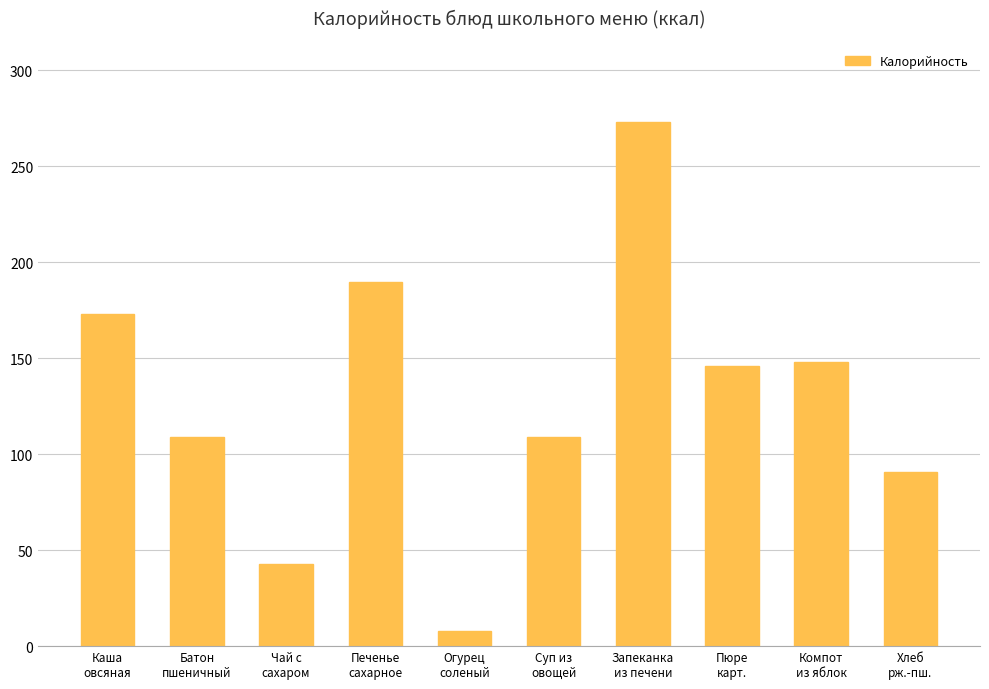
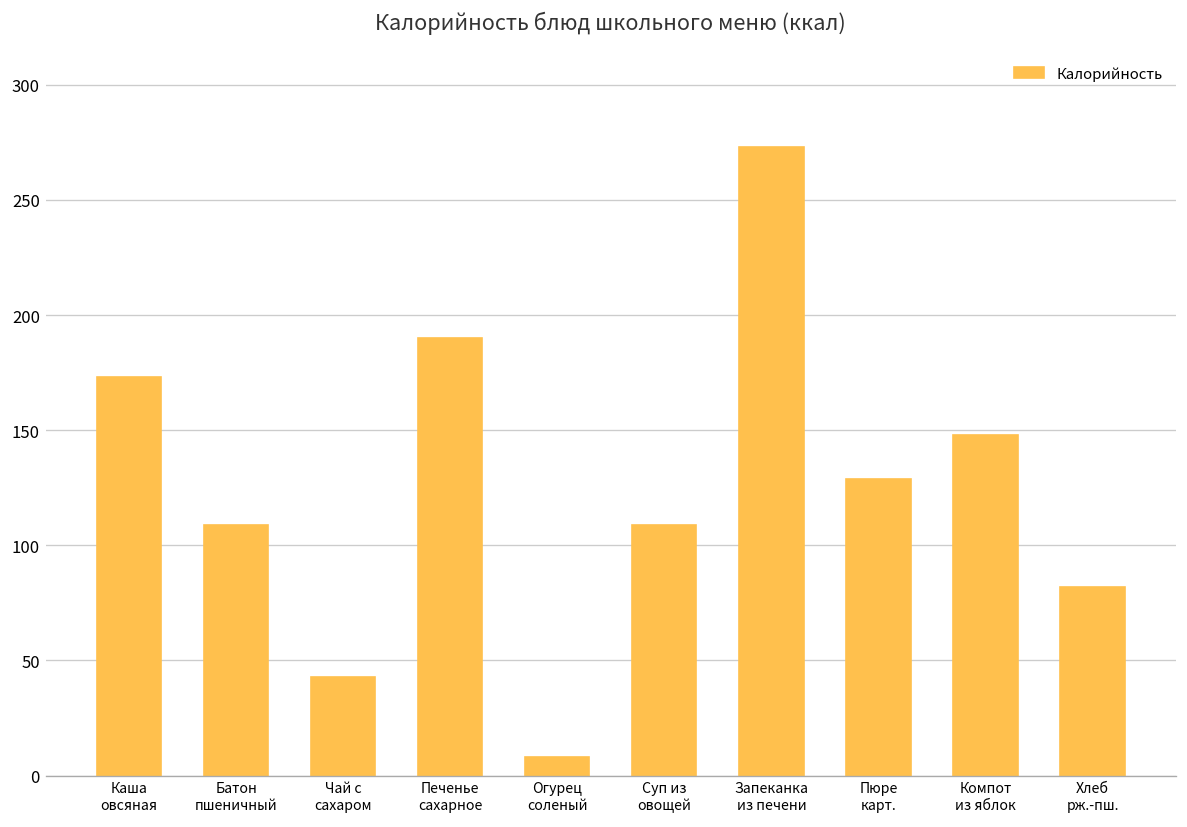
Пюре карт.: 146 -> 129
Хлеб рж.-пш.: 91 -> 82
